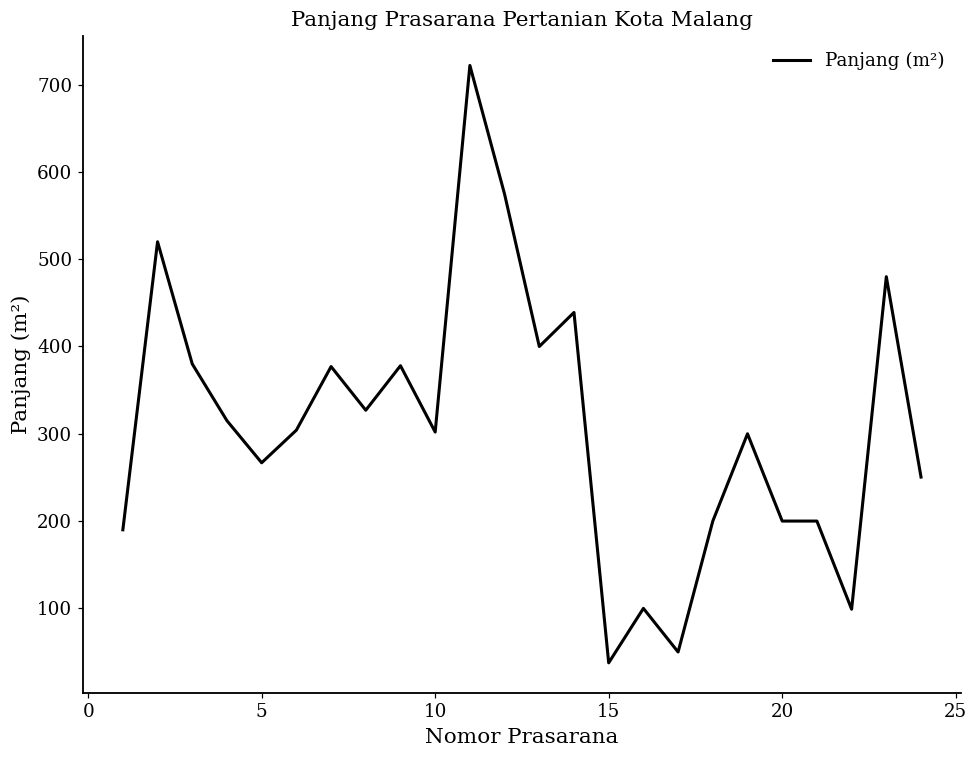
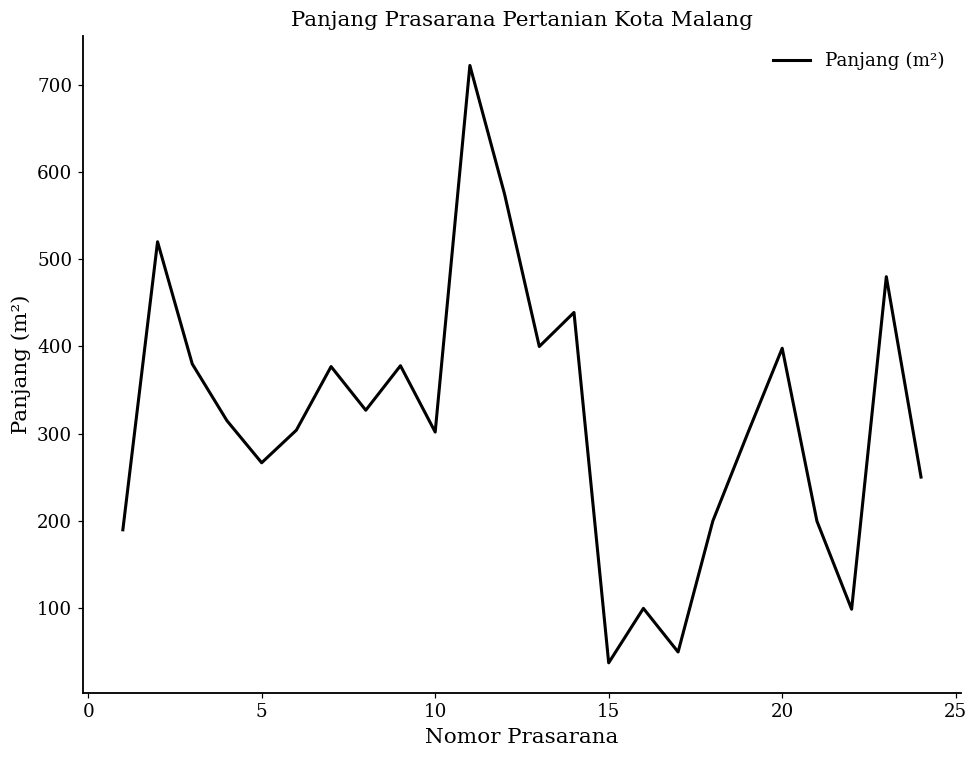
20: 200 -> 400
